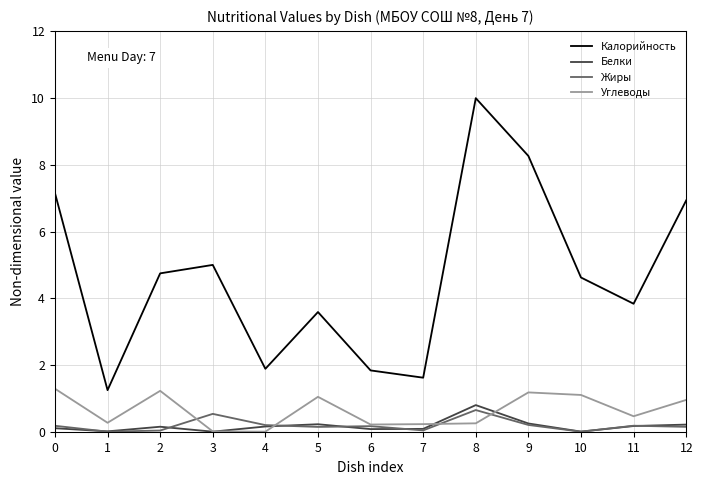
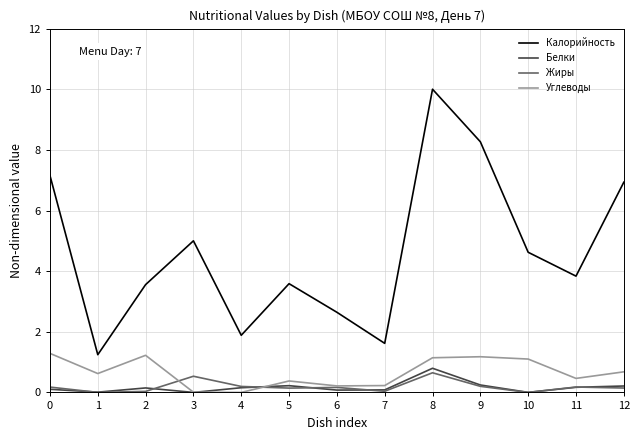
Углеводы, 1: 0.3 -> 0.6
Калорийность, 2: 4.7 -> 3.6
Углеводы, 5: 1.0 -> 0.4
Калорийность, 6: 1.8 -> 2.6
Углеводы, 8: 0.2 -> 1.1
Углеводы, 12: 1.0 -> 0.7
